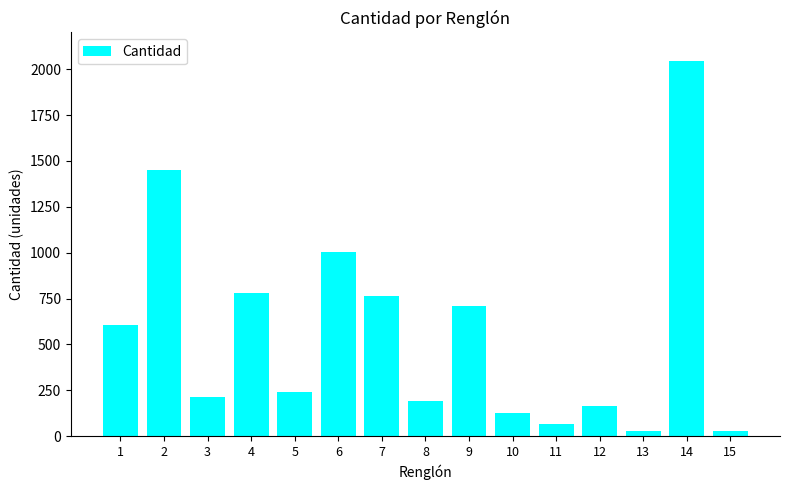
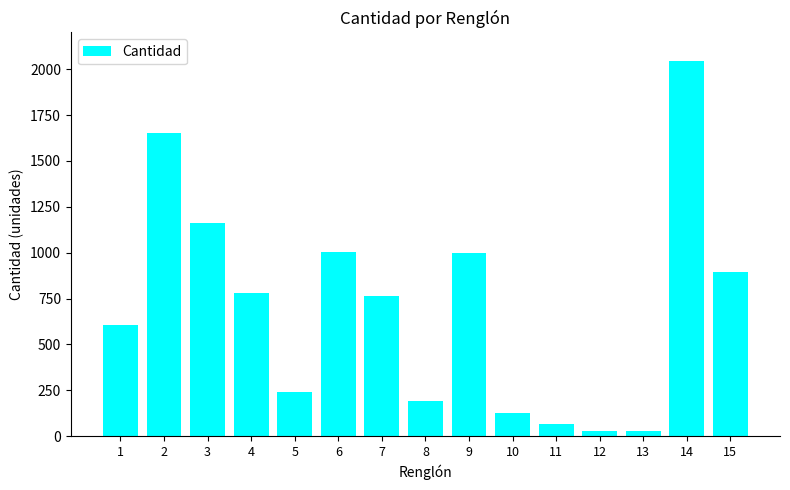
2: 1450 -> 1650
3: 220 -> 1160
9: 710 -> 1000
12: 160 -> 30
15: 30 -> 900
